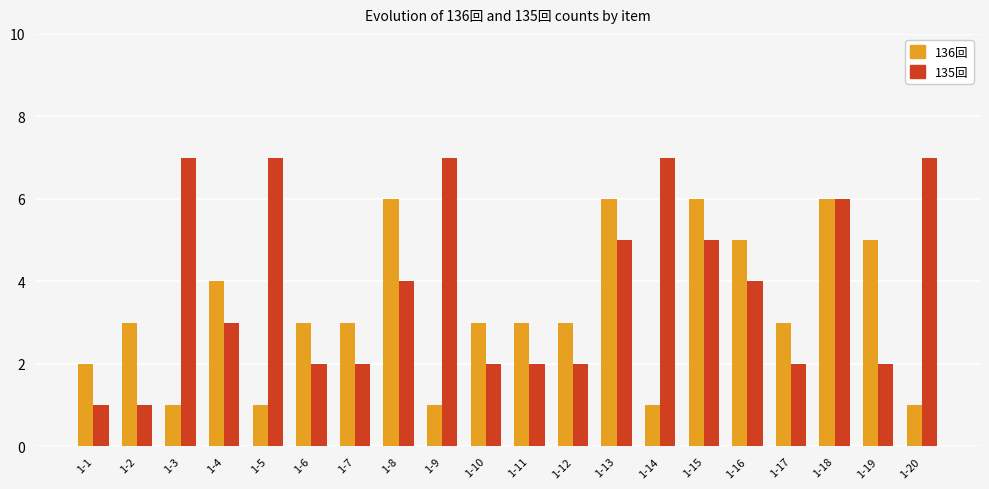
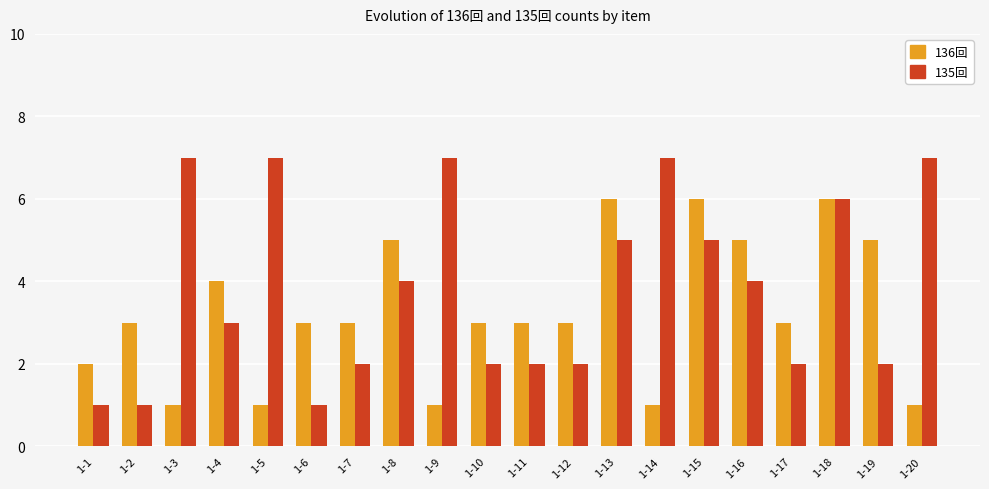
135回, 1-6: 2 -> 1
136回, 1-8: 6 -> 5
